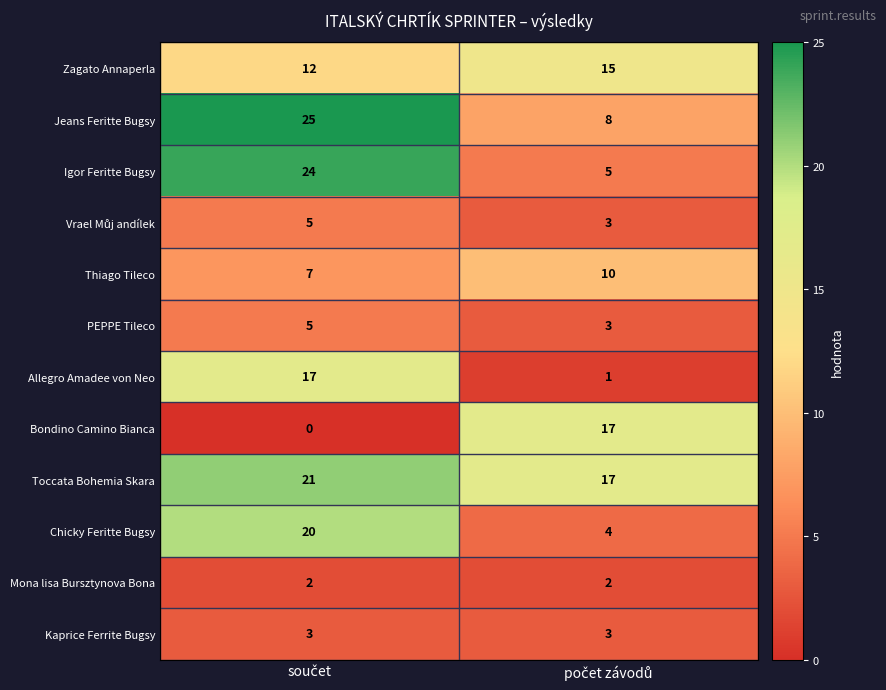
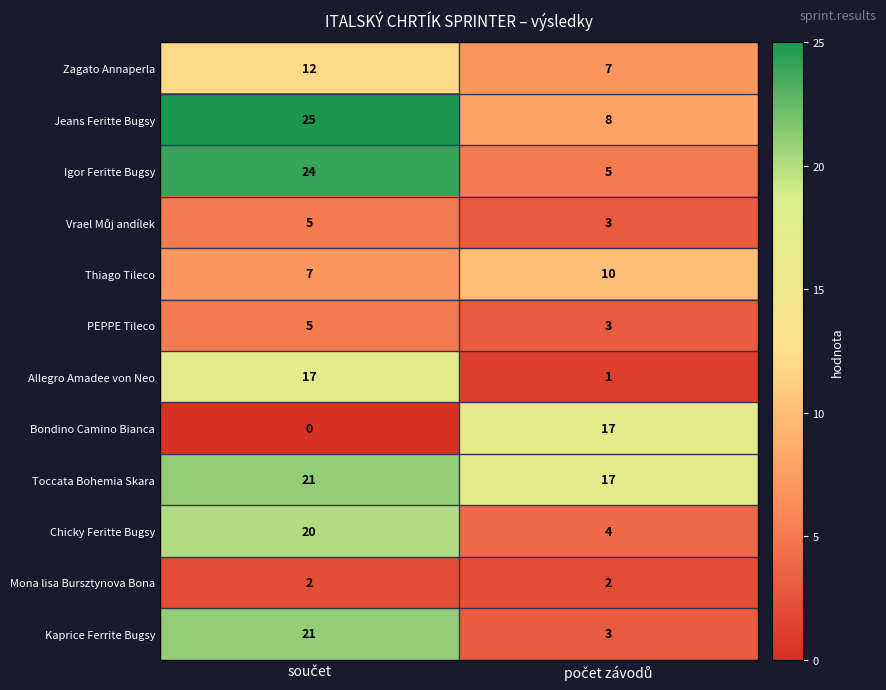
Zagato Annaperla, počet závodů: 15 -> 7
Kaprice Ferrite Bugsy, součet: 3 -> 21
